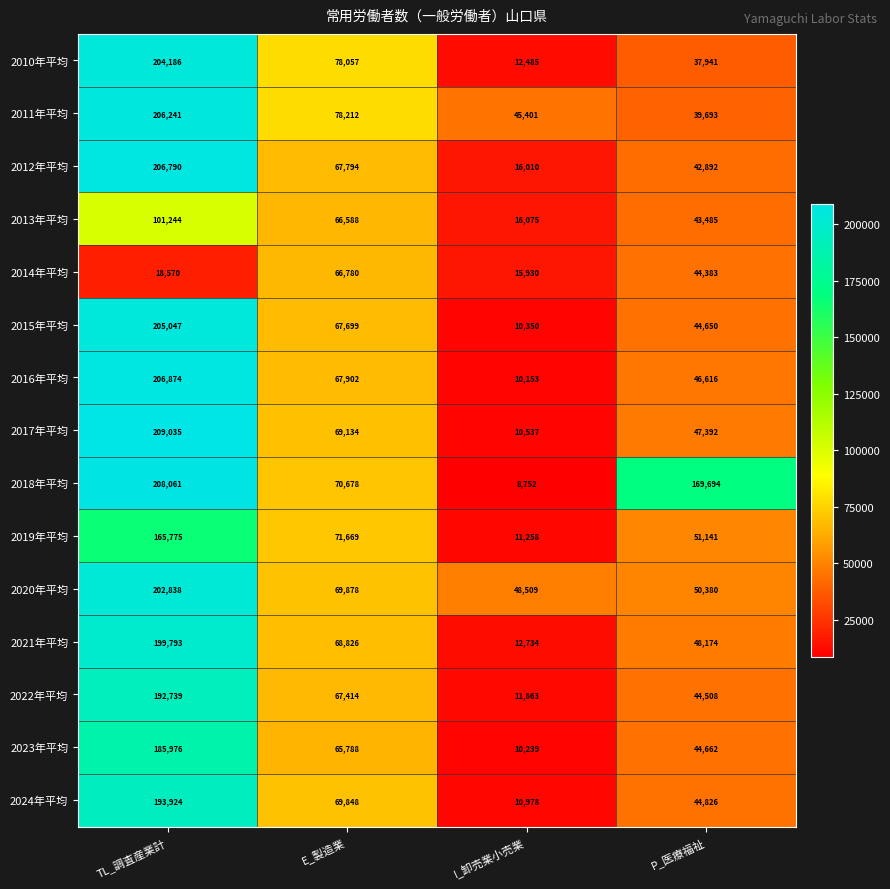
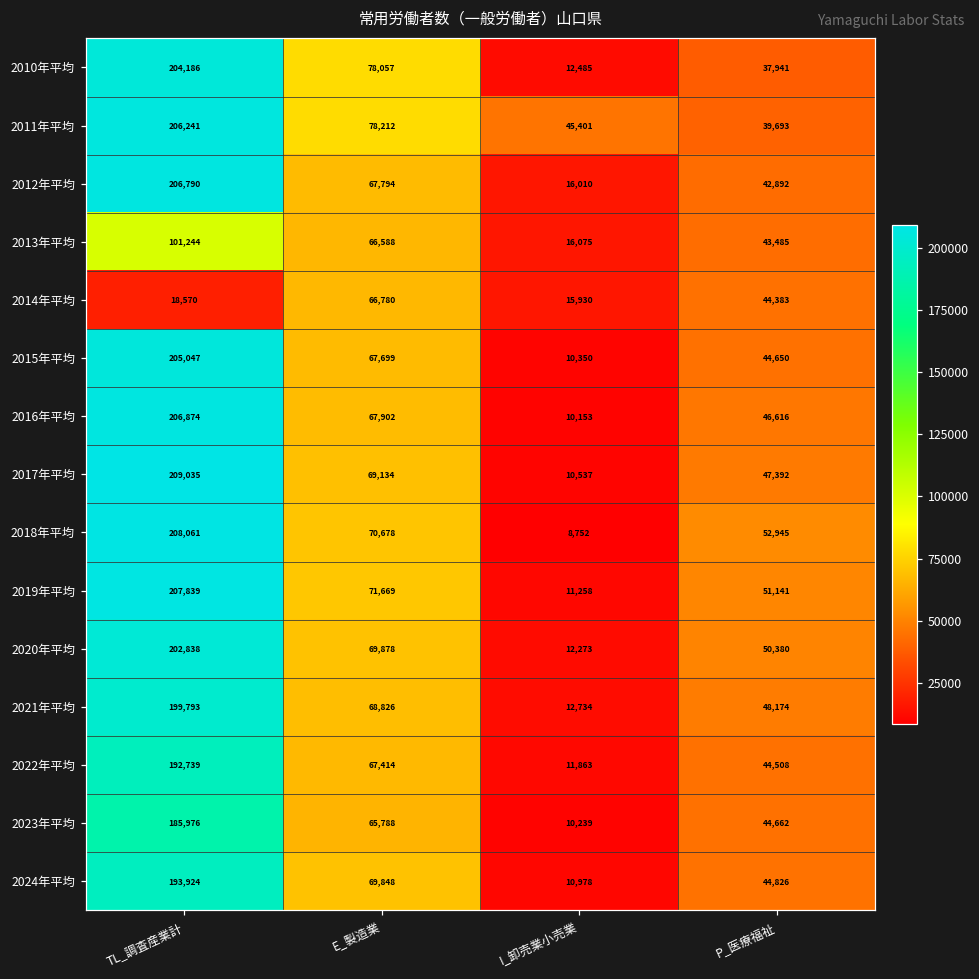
2018年平均, P_医療福祉: 169,694 -> 52,945
2019年平均, TL_調査産業計: 165,775 -> 207,839
2020年平均, I_卸売業小売業: 48,509 -> 12,273
